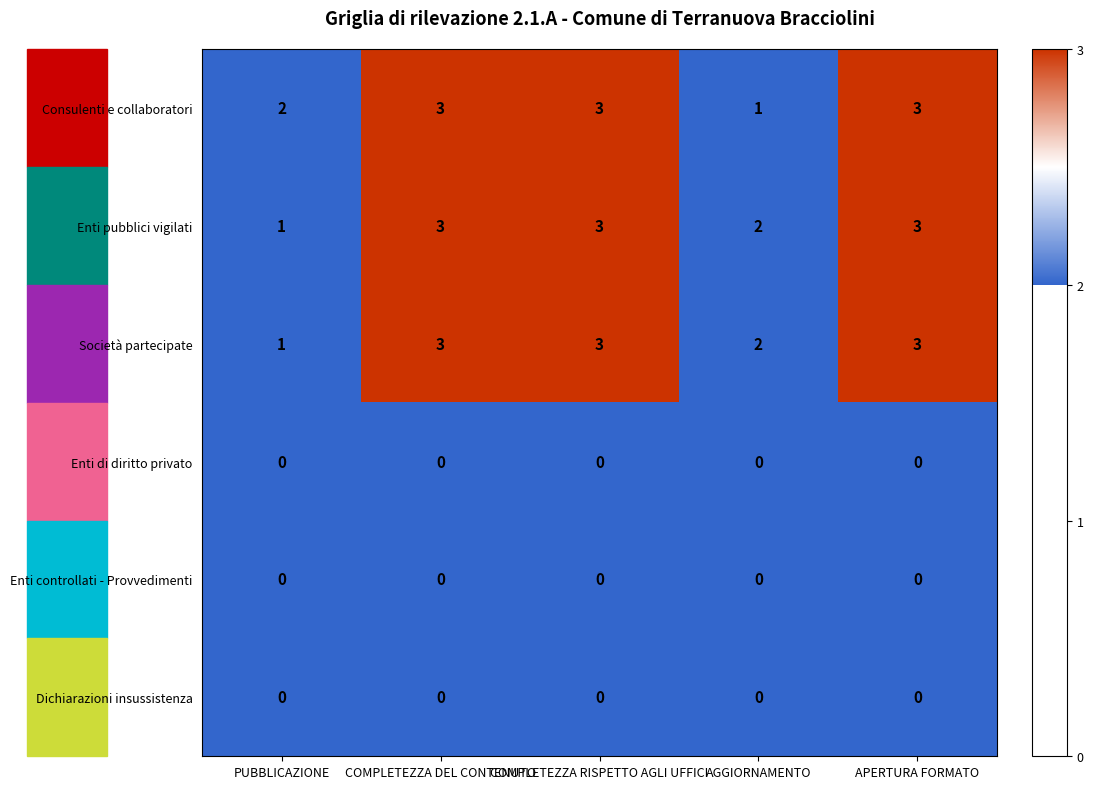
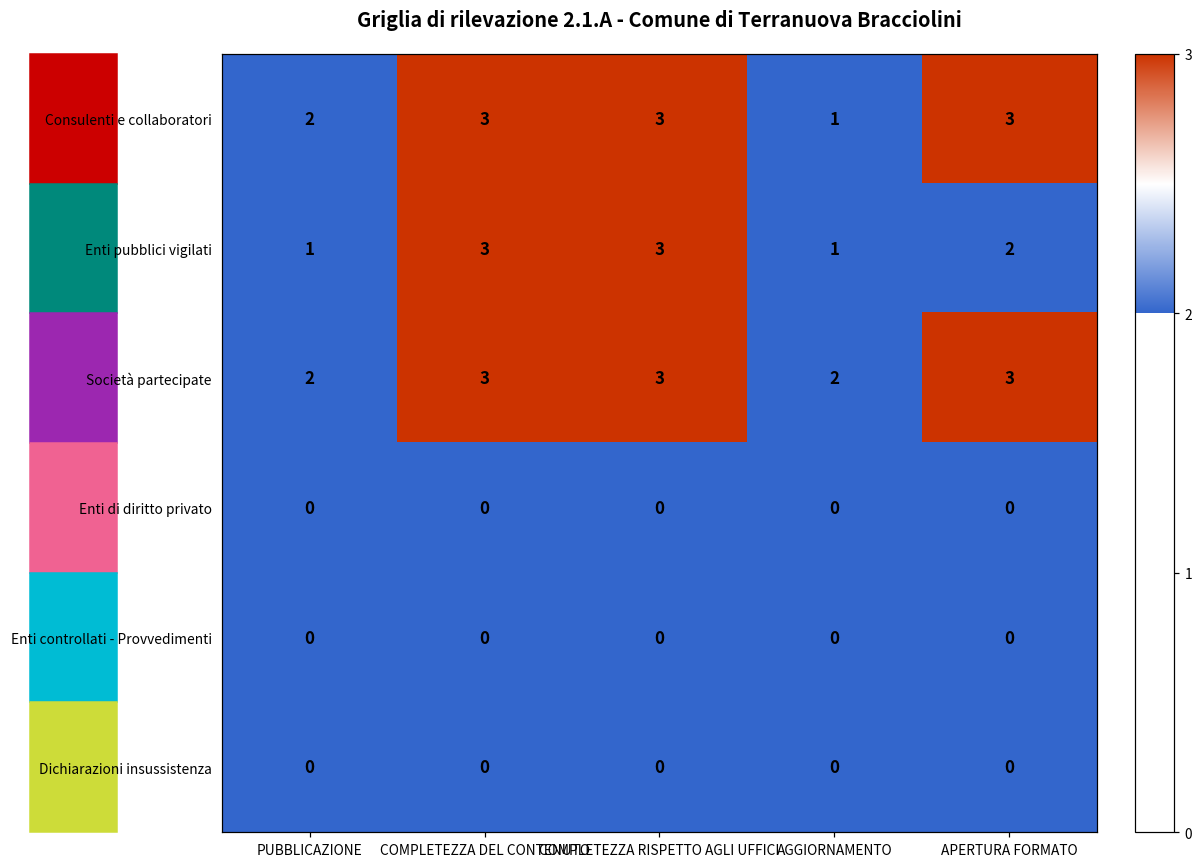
Enti pubblici vigilati, AGGIORNAMENTO: 2 -> 1
Enti pubblici vigilati, APERTURA FORMATO: 3 -> 2
Società partecipate, PUBBLICAZIONE: 1 -> 2
